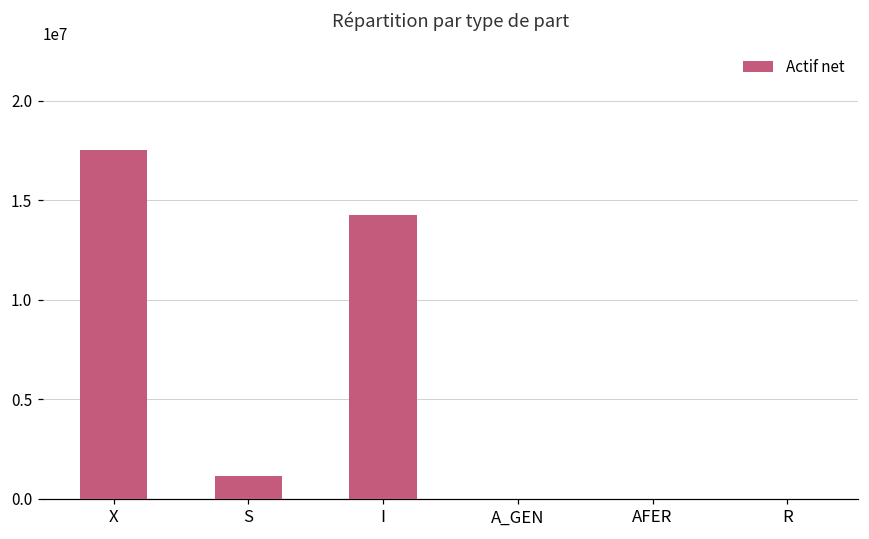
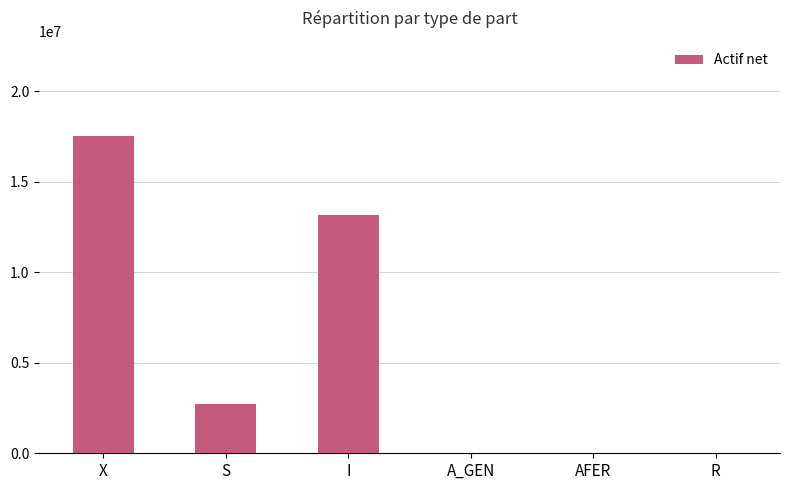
S: 1200000 -> 2700000
I: 14300000 -> 13200000
